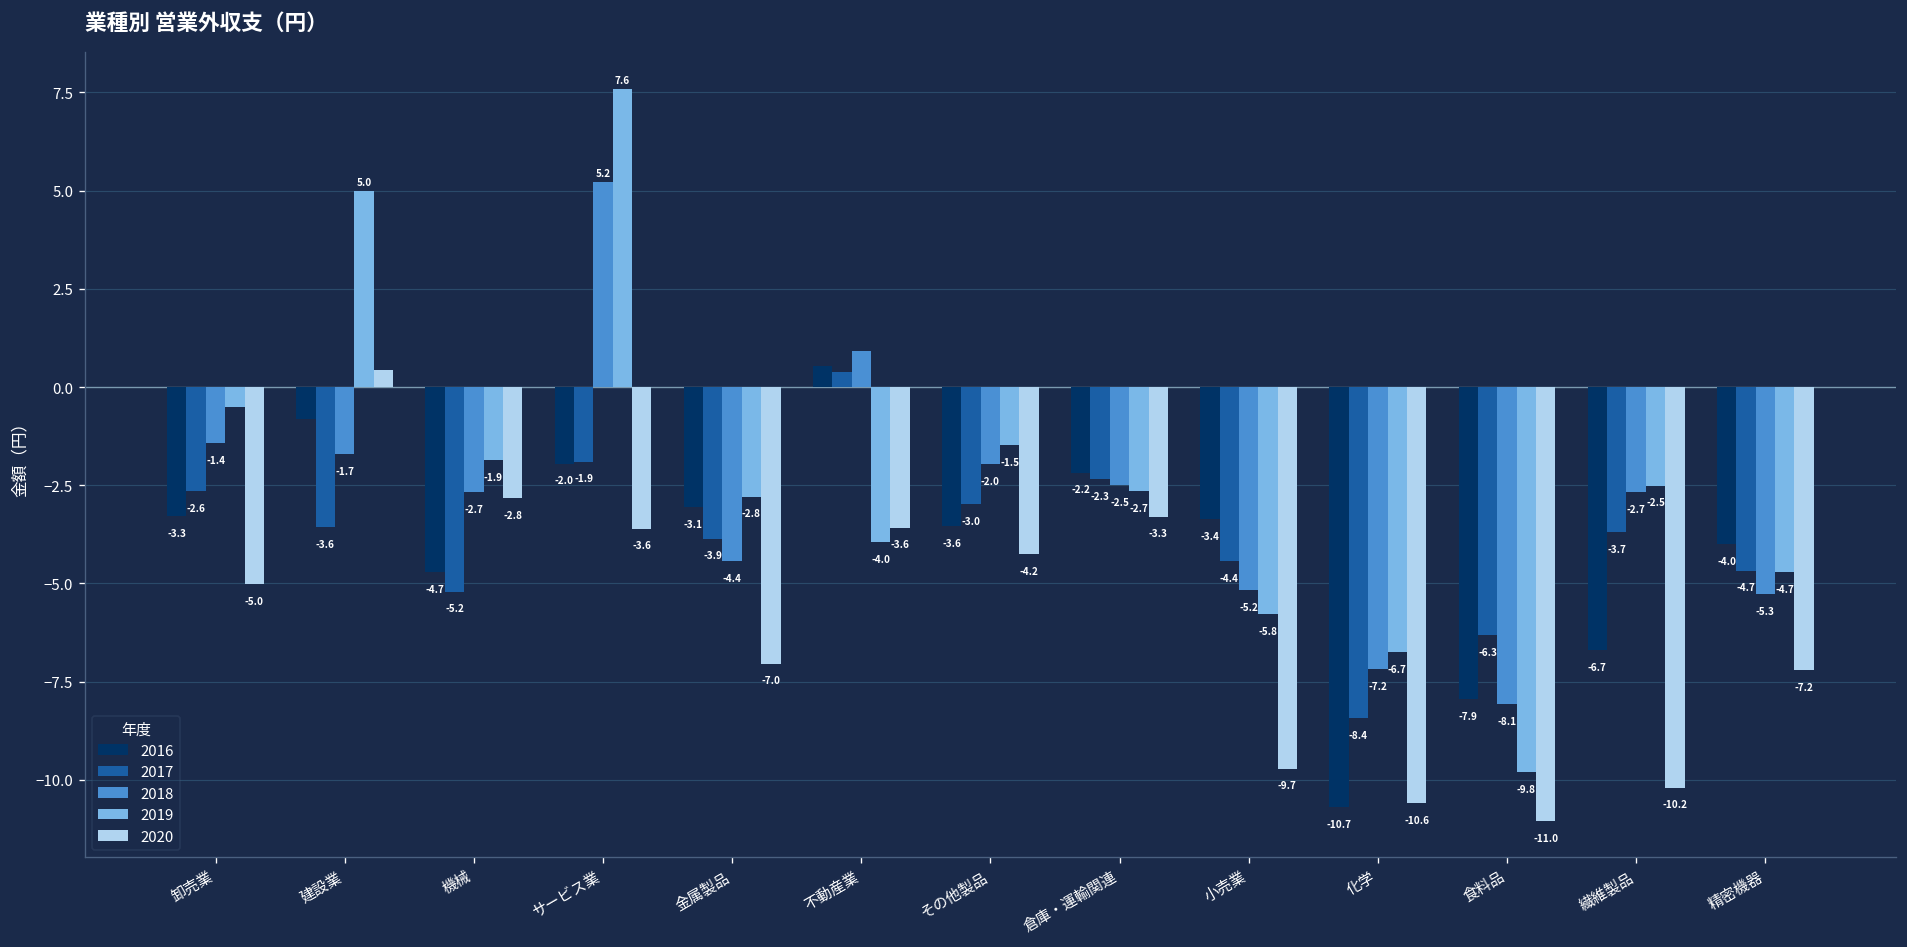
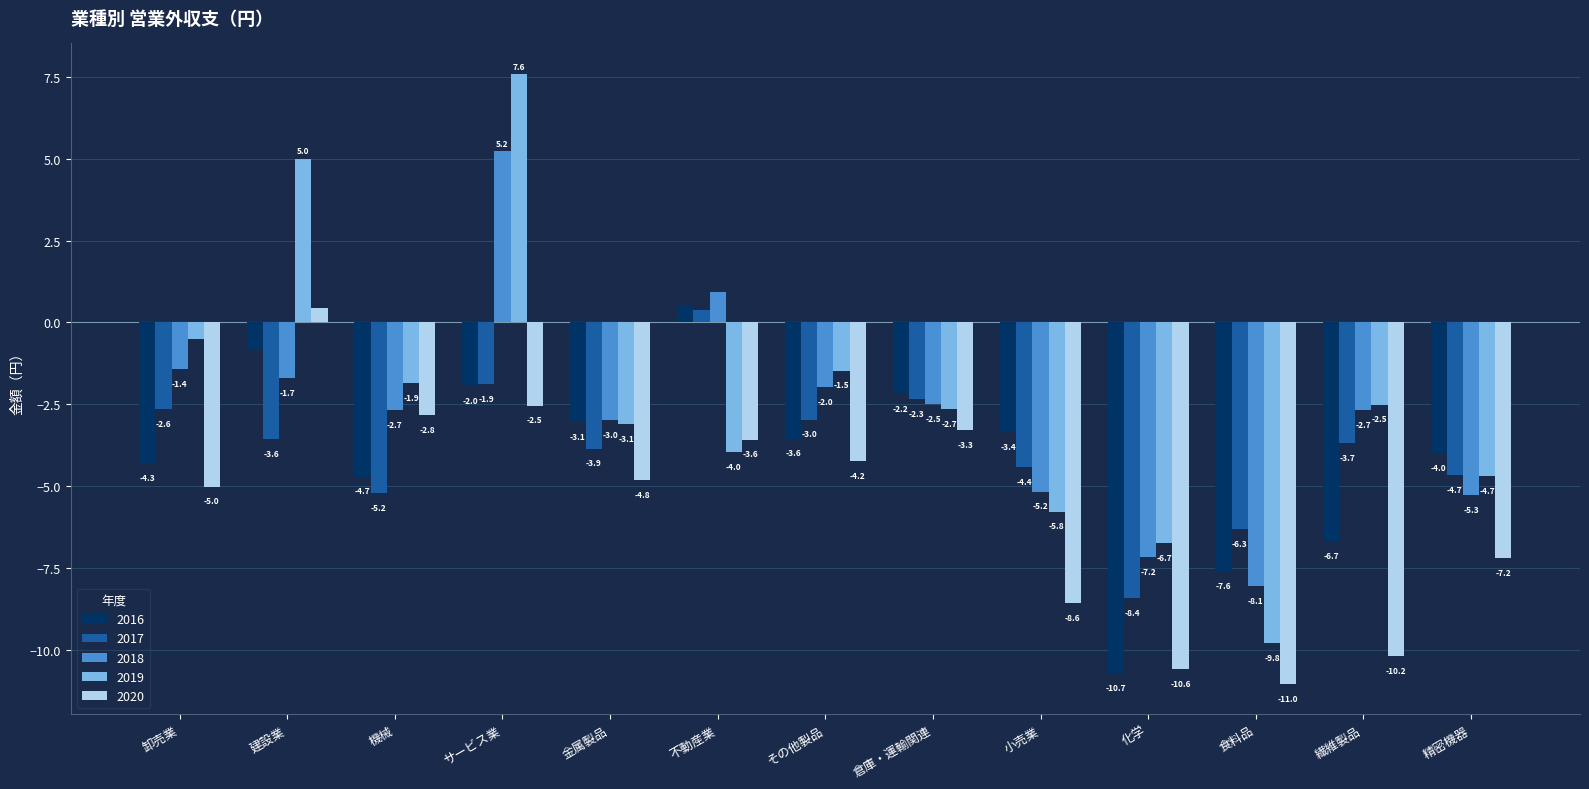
2016, 卸売業: -3.3 -> -4.3
2020, サービス業: -3.6 -> -2.5
2018, 金属製品: -4.4 -> -3.0
2019, 金属製品: -2.8 -> -3.1
2020, 金属製品: -7.0 -> -4.8
2020, 小売業: -9.7 -> -8.6
2016, 食料品: -7.9 -> -7.6
